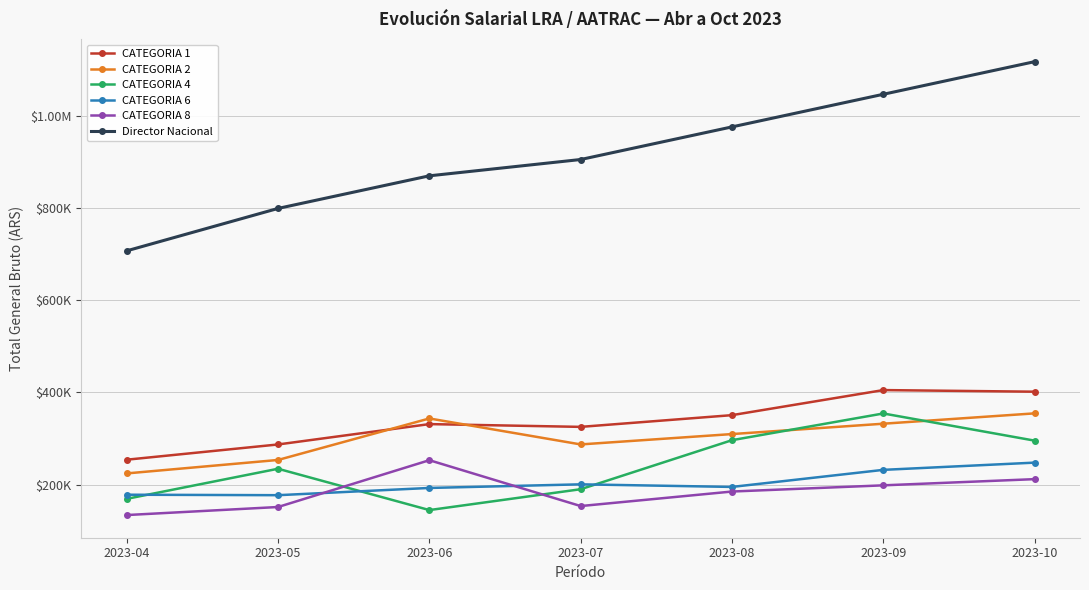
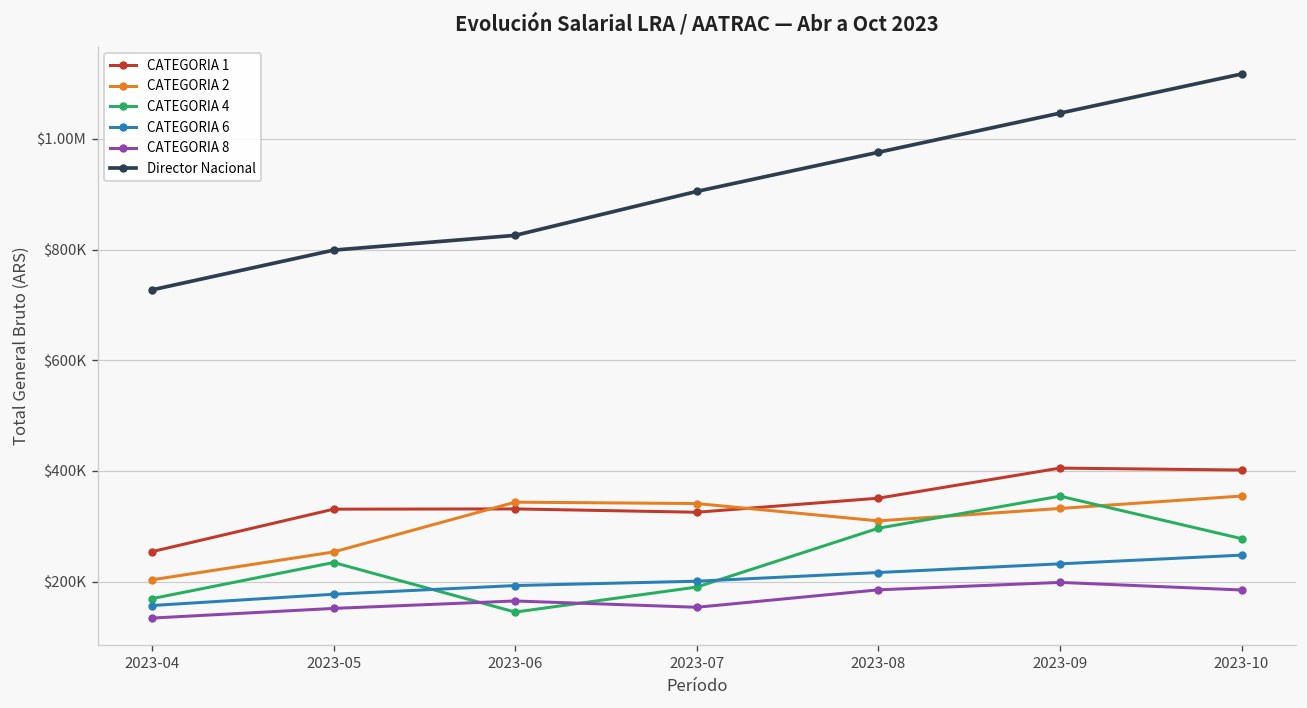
CATEGORIA 2, 2023-04: $220000 -> $200000
CATEGORIA 6, 2023-04: $180000 -> $160000
Director Nacional, 2023-04: $710000 -> $730000
CATEGORIA 1, 2023-05: $290000 -> $330000
CATEGORIA 8, 2023-06: $250000 -> $170000
Director Nacional, 2023-06: $870000 -> $830000
CATEGORIA 2, 2023-07: $290000 -> $340000
CATEGORIA 6, 2023-08: $200000 -> $220000
CATEGORIA 4, 2023-10: $300000 -> $280000
CATEGORIA 8, 2023-10: $210000 -> $180000
